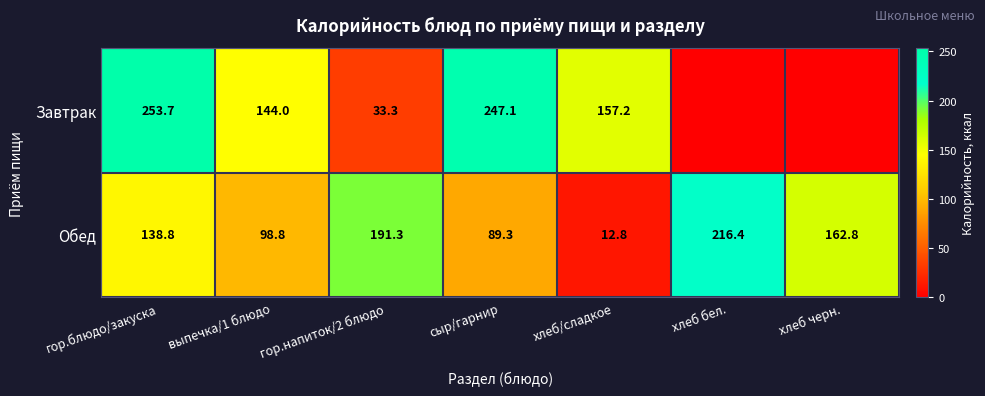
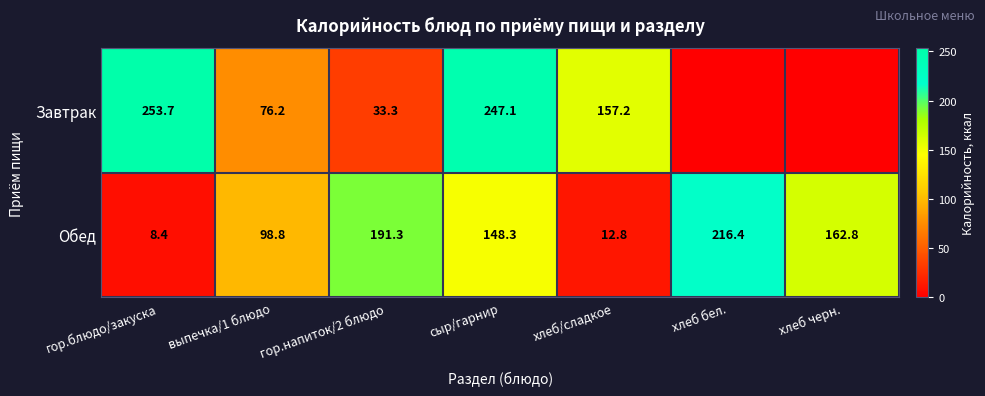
Завтрак, выпечка/1 блюдо: 144.0 -> 76.2
Обед, гор.блюдо/закуска: 138.8 -> 8.4
Обед, сыр/гарнир: 89.3 -> 148.3
